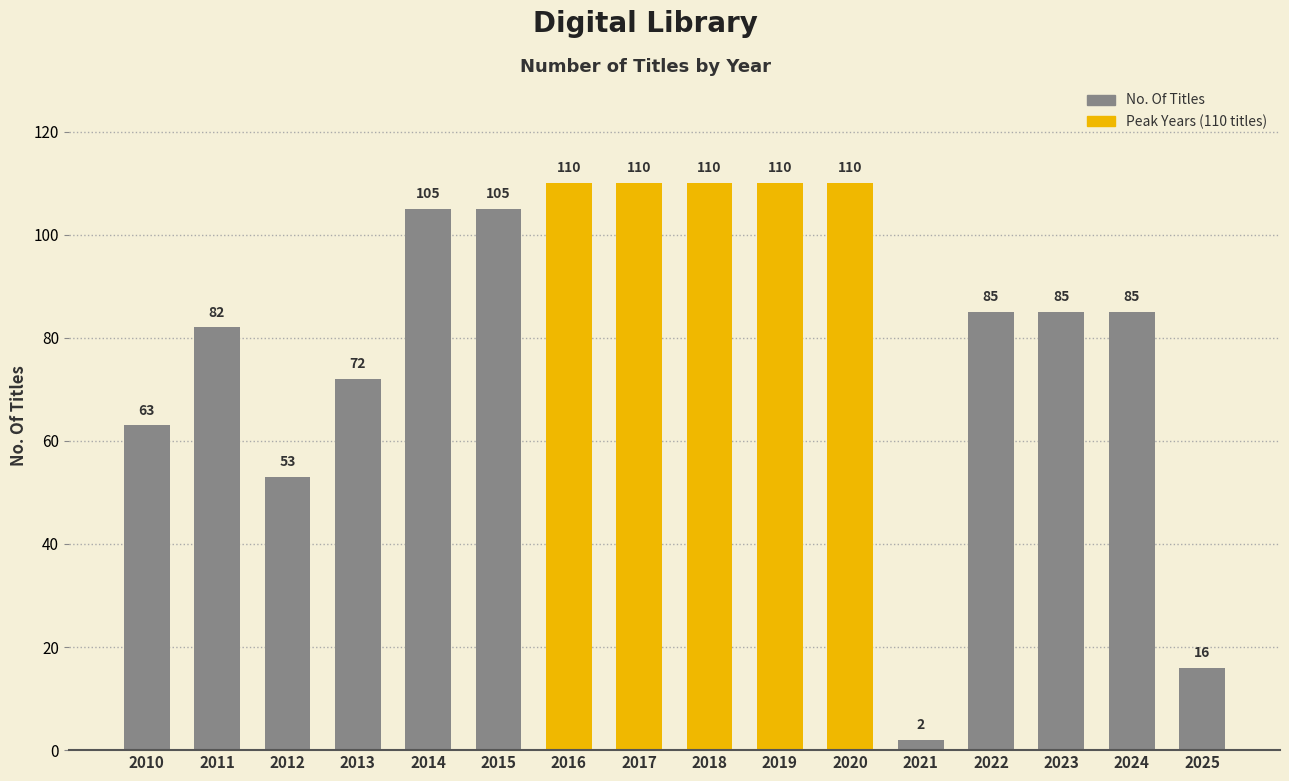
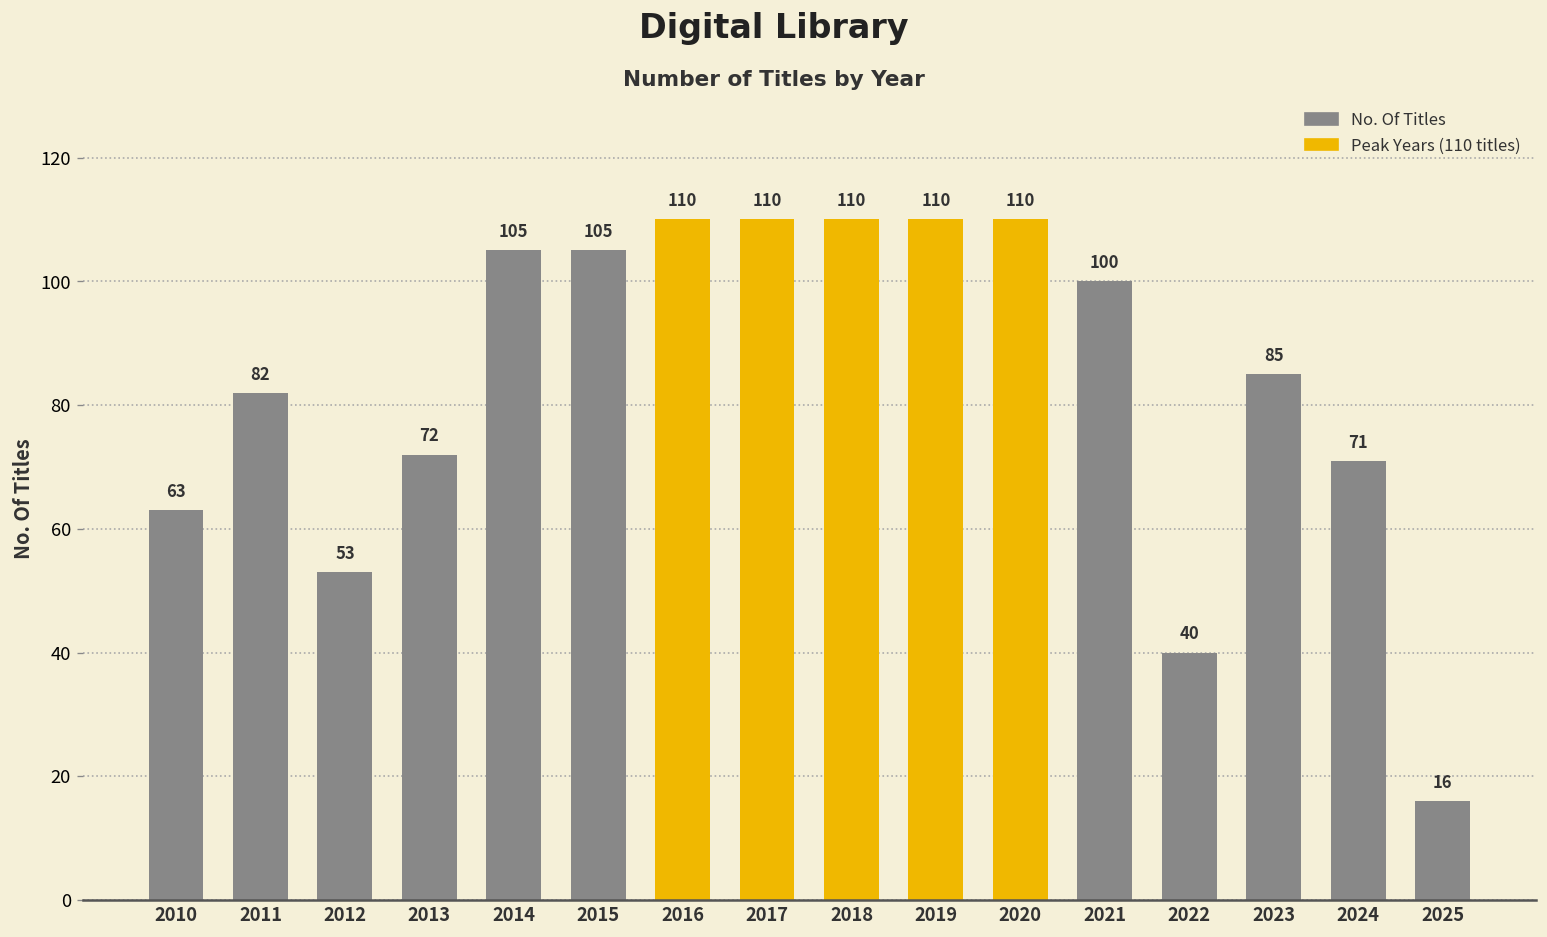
2021: 2 -> 100
2022: 85 -> 40
2024: 85 -> 71
